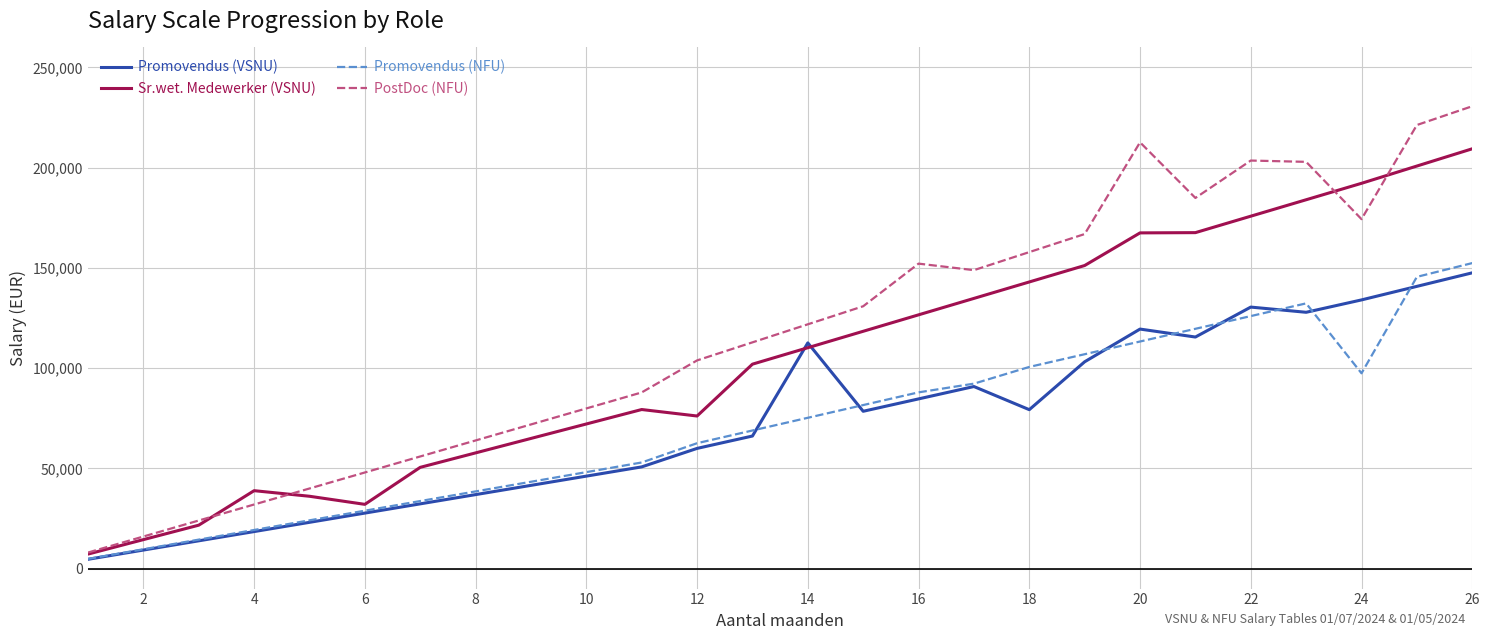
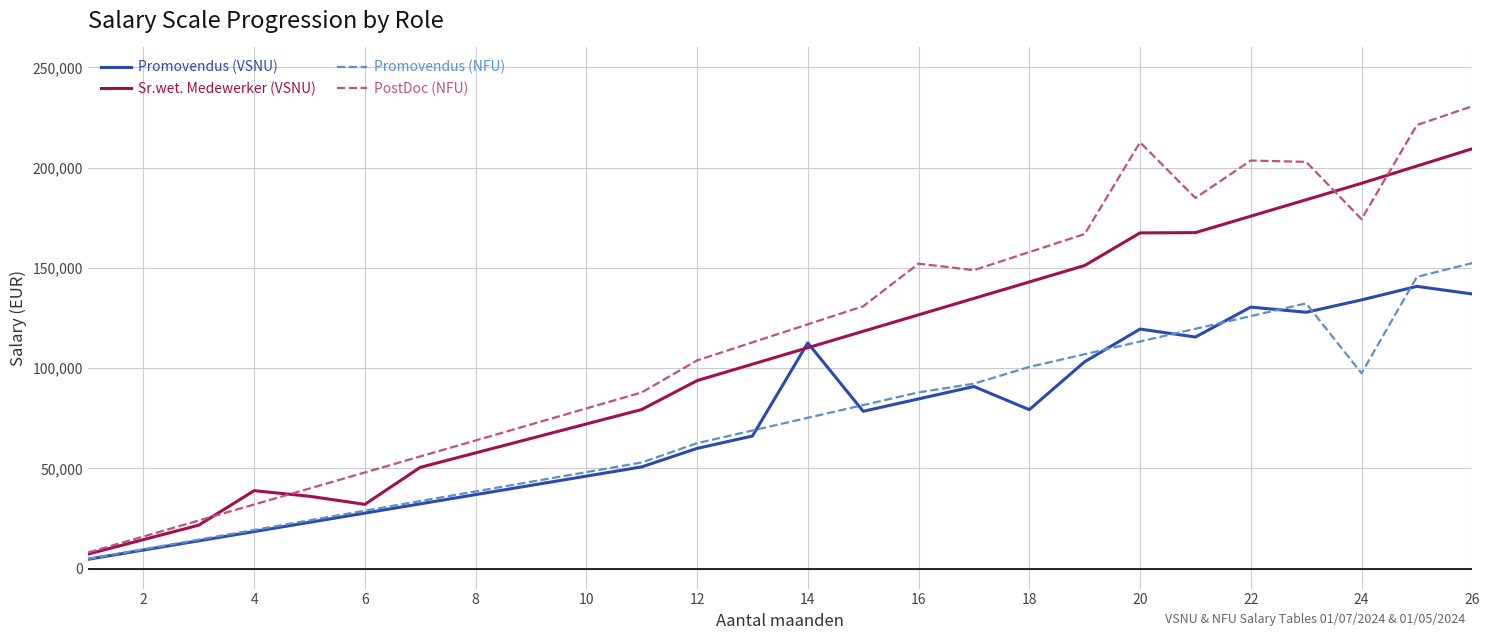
Sr.wet. Medewerker (VSNU), 12: 76,000 -> 94,000
Promovendus (VSNU), 26: 148,000 -> 137,000
